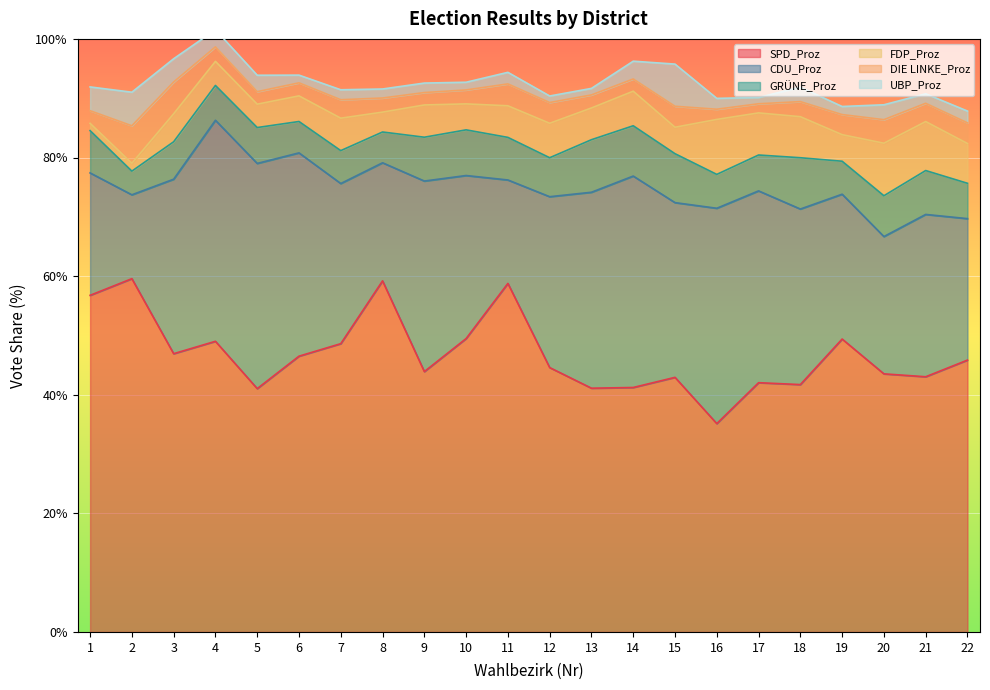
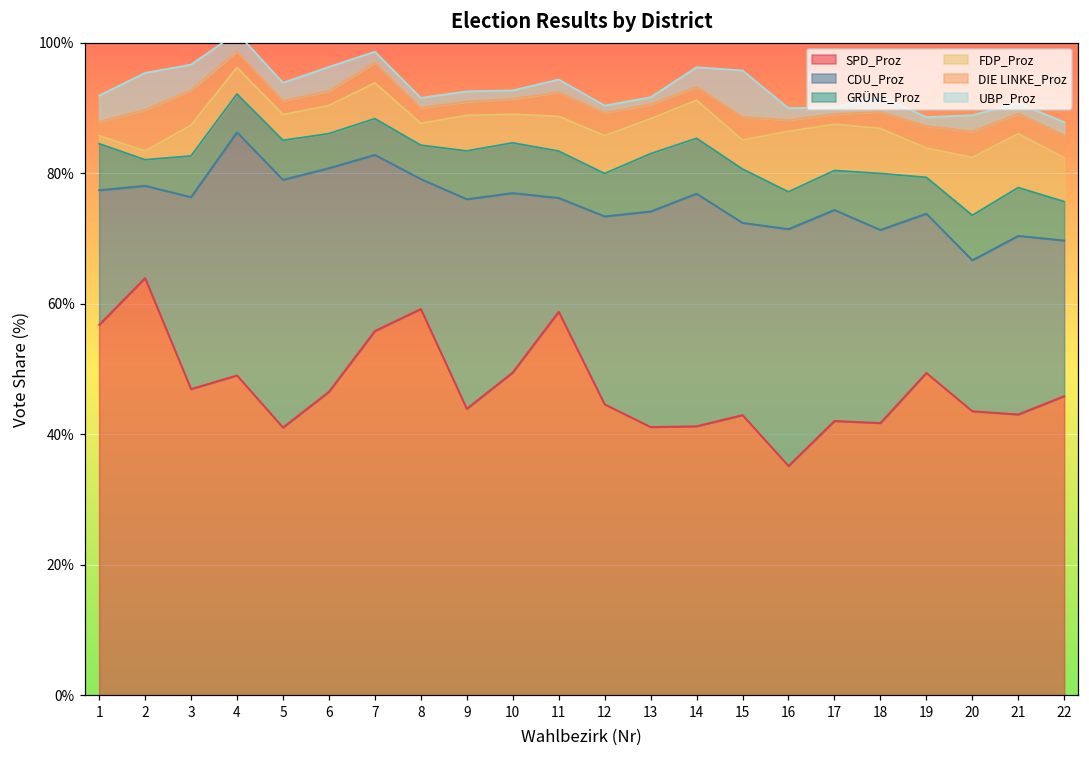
SPD_Proz, 2: 60% -> 64%
UBP_Proz, 6: 1% -> 4%
SPD_Proz, 7: 49% -> 56%
